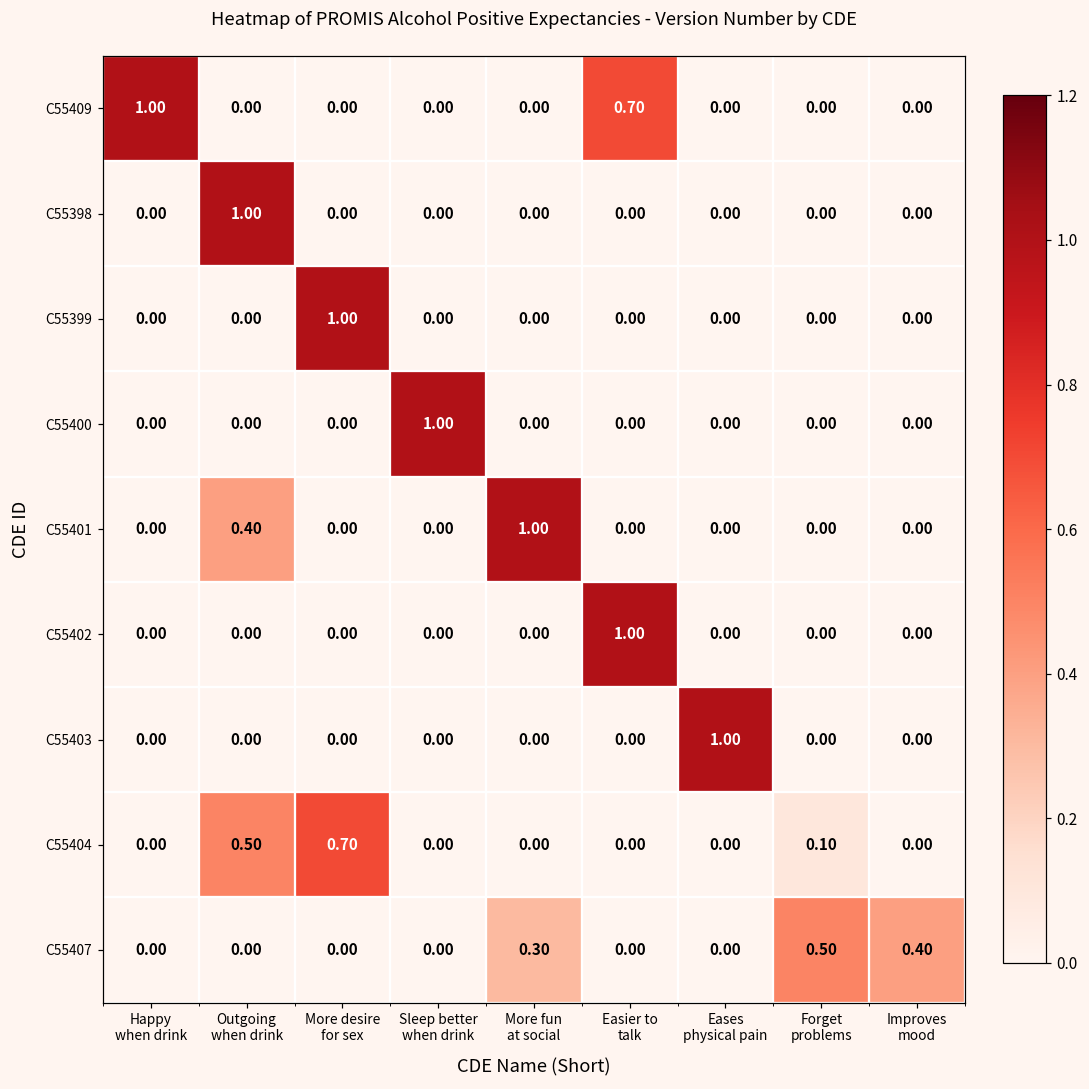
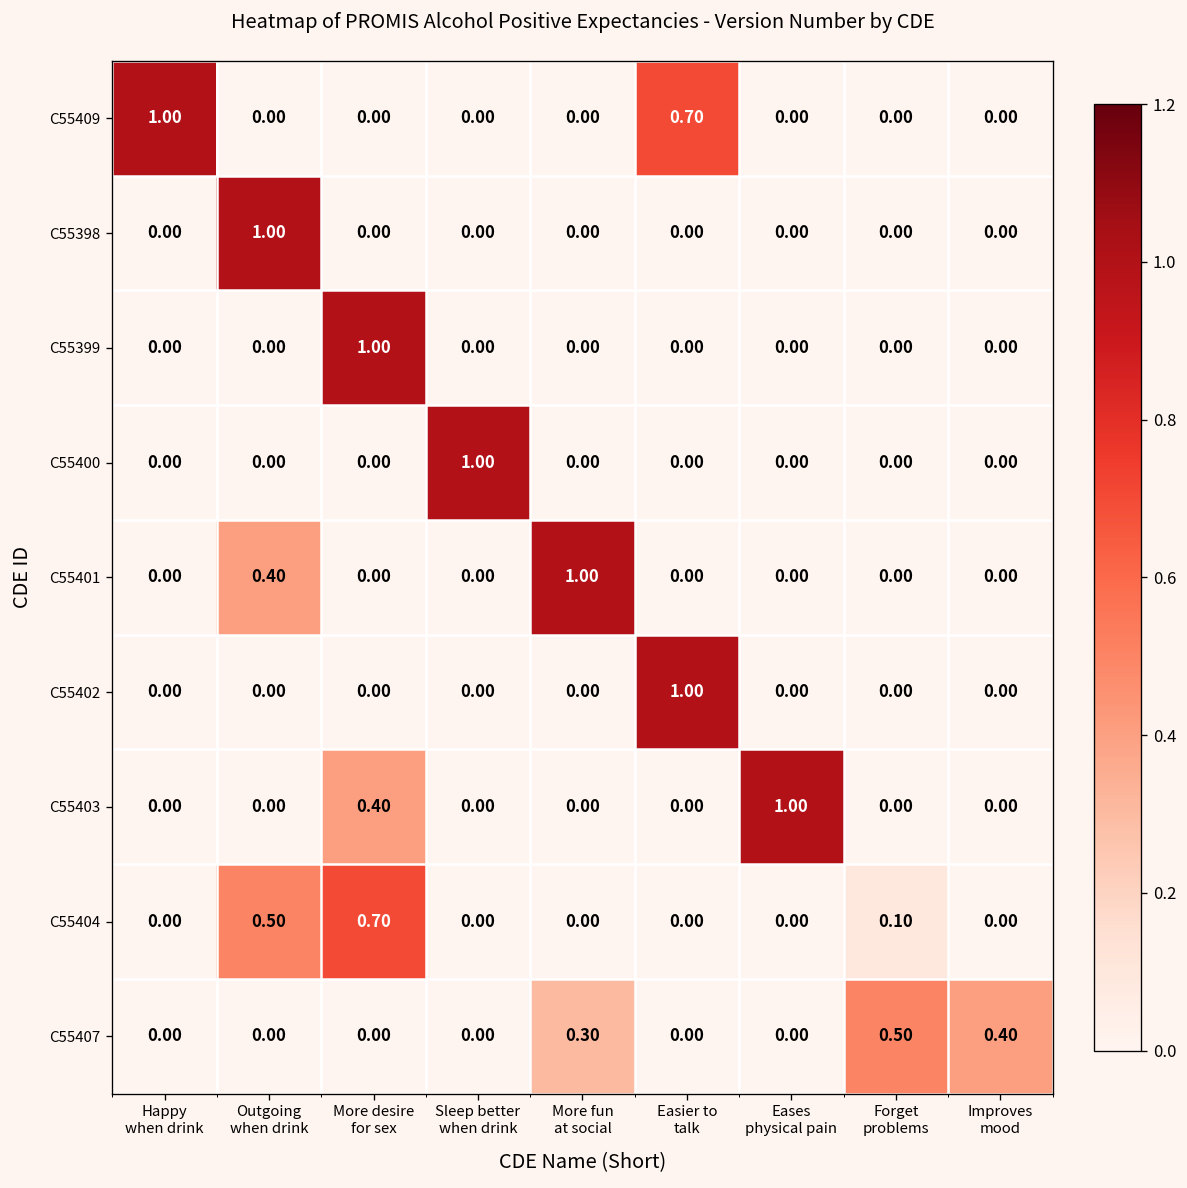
C55403, More desire for sex: 0.00 -> 0.40
